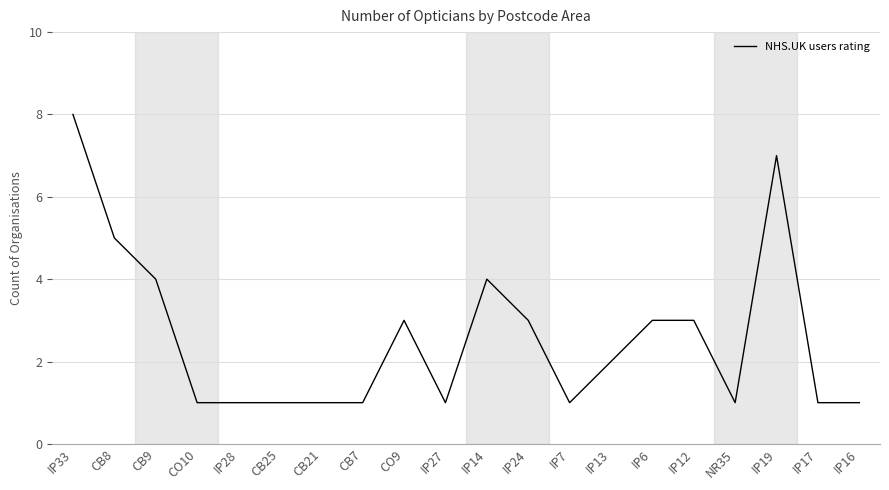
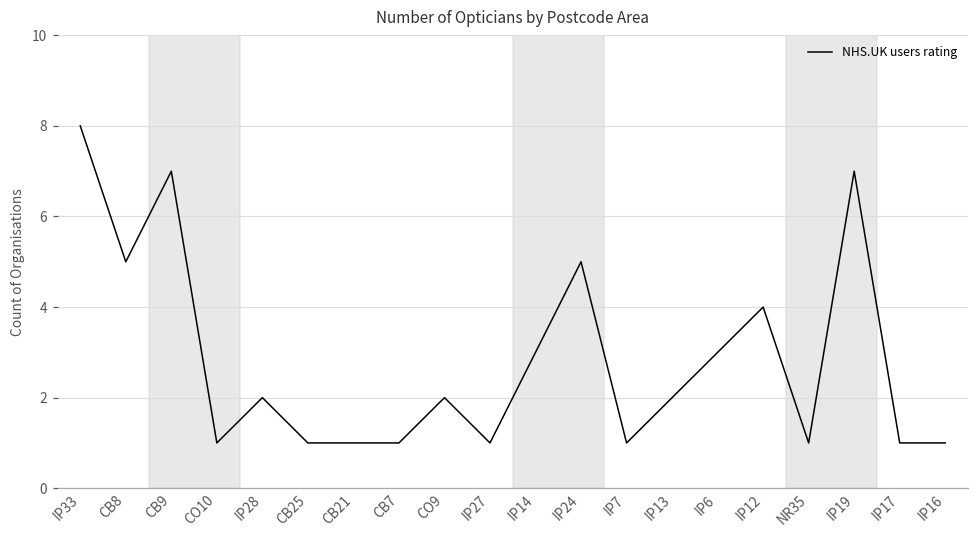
CB9: 4 -> 7
IP28: 1 -> 2
CO9: 3 -> 2
IP14: 4 -> 3
IP24: 3 -> 5
IP12: 3 -> 4
